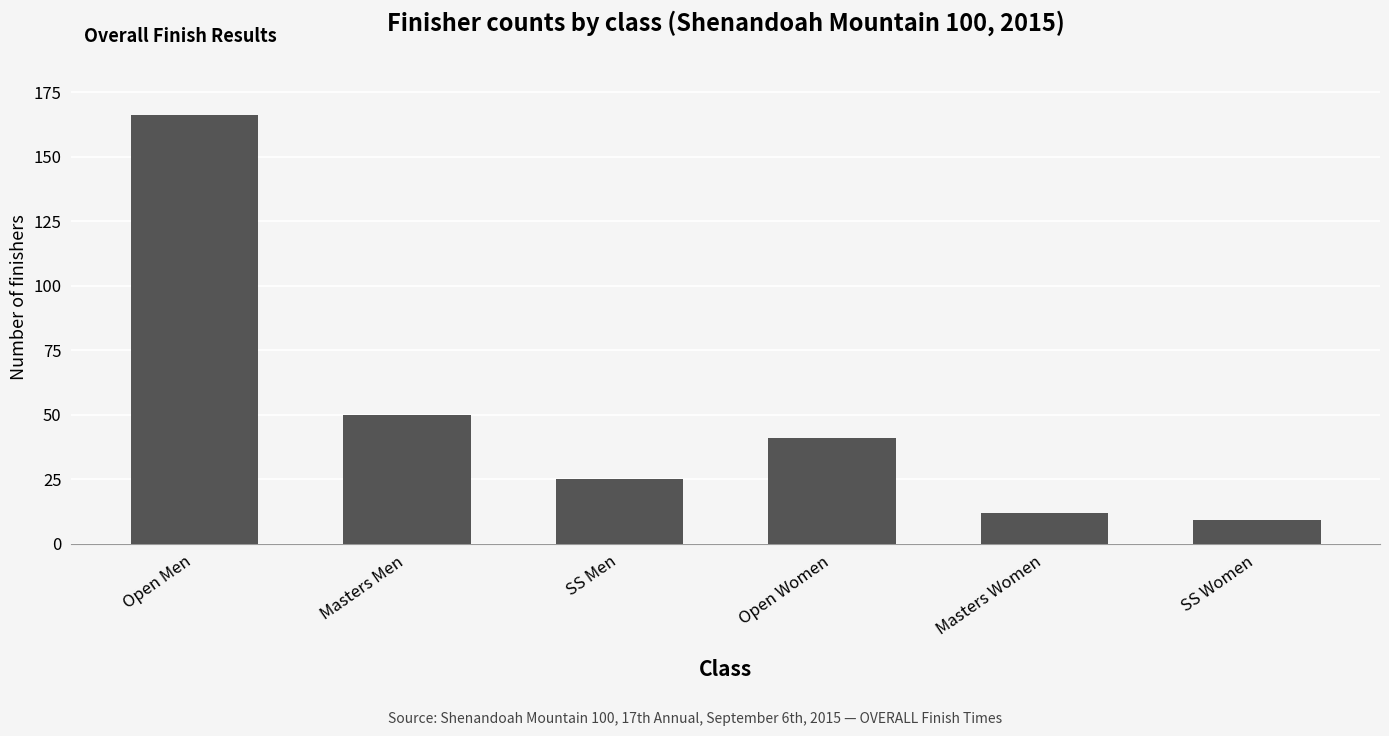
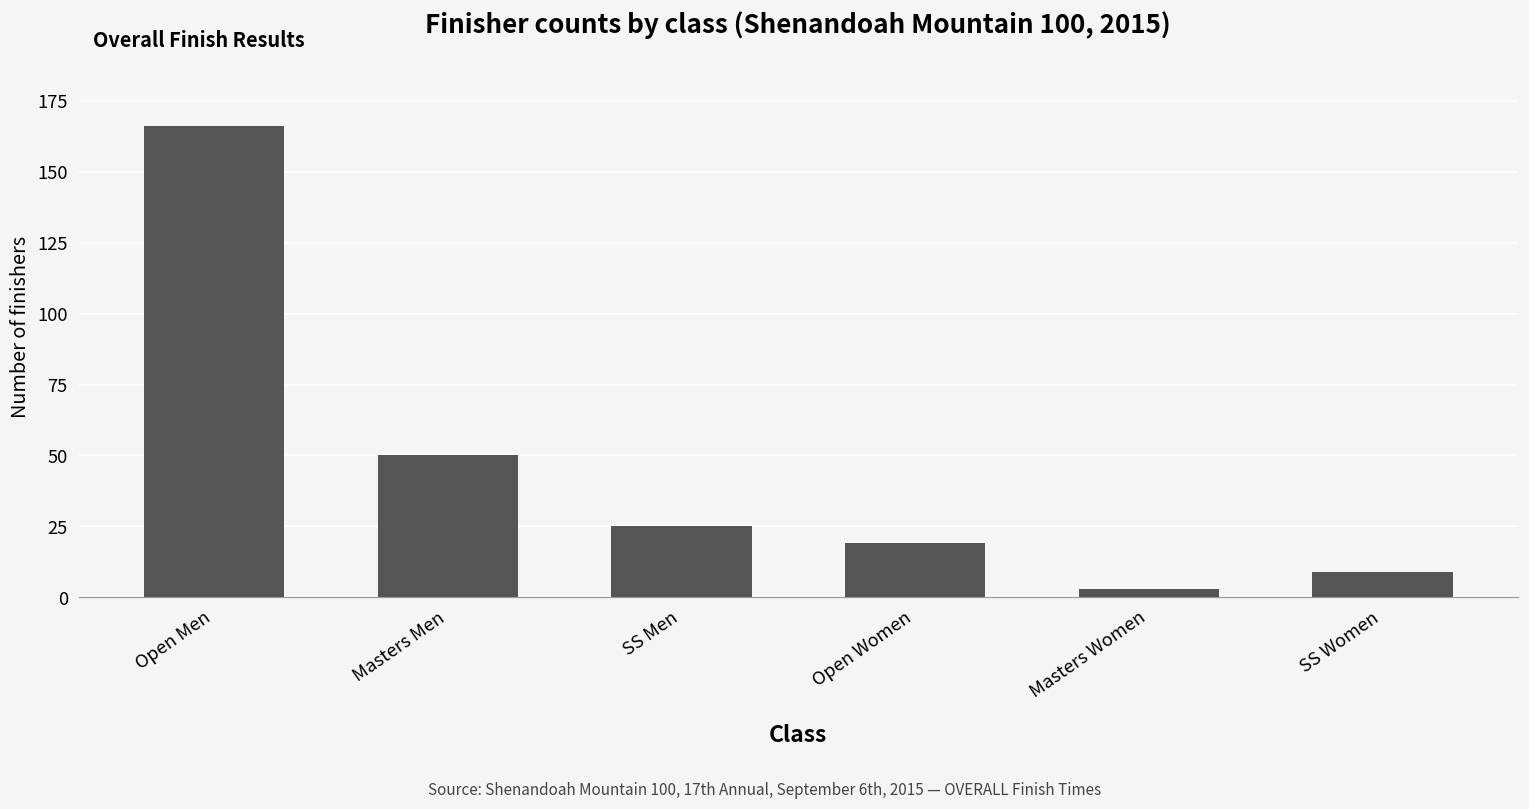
Open Women: 41 -> 19
Masters Women: 12 -> 3
